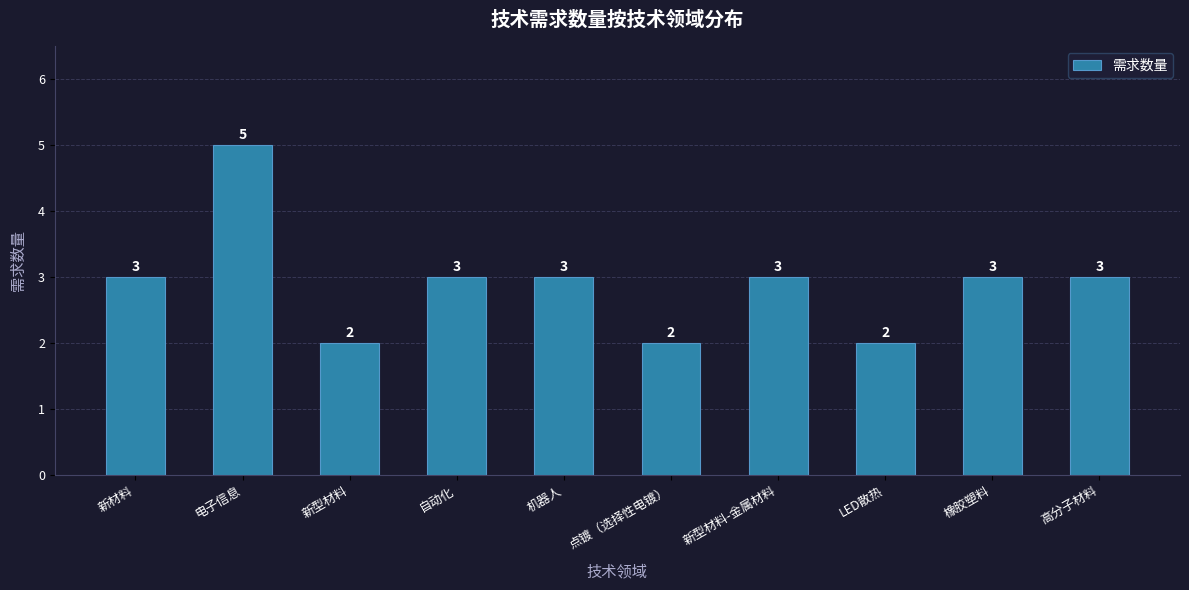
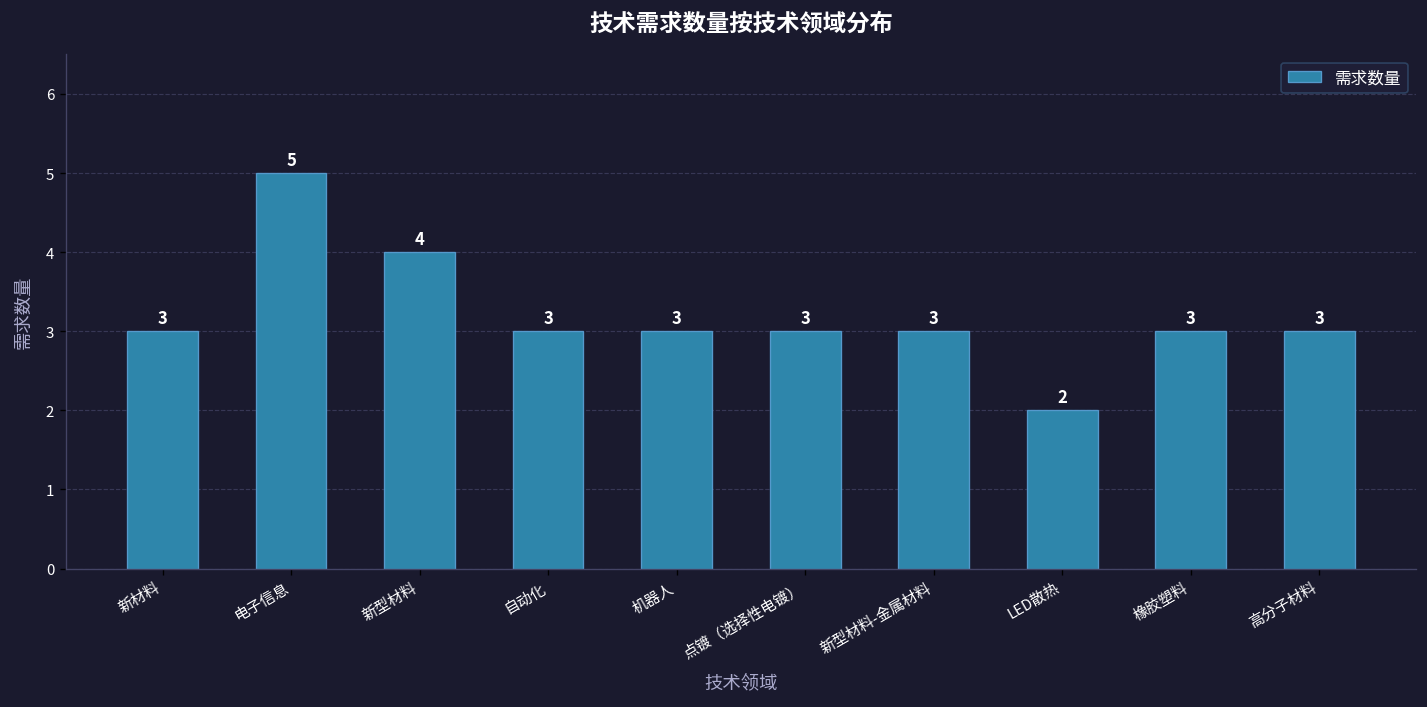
新型材料: 2 -> 4
点镀（选择性电镀）: 2 -> 3
